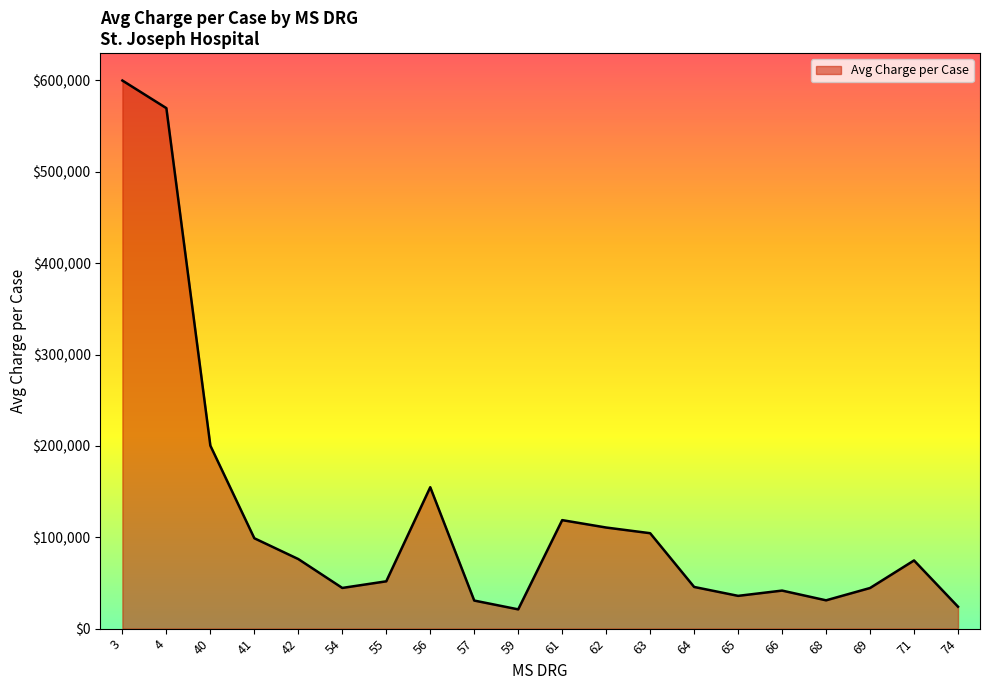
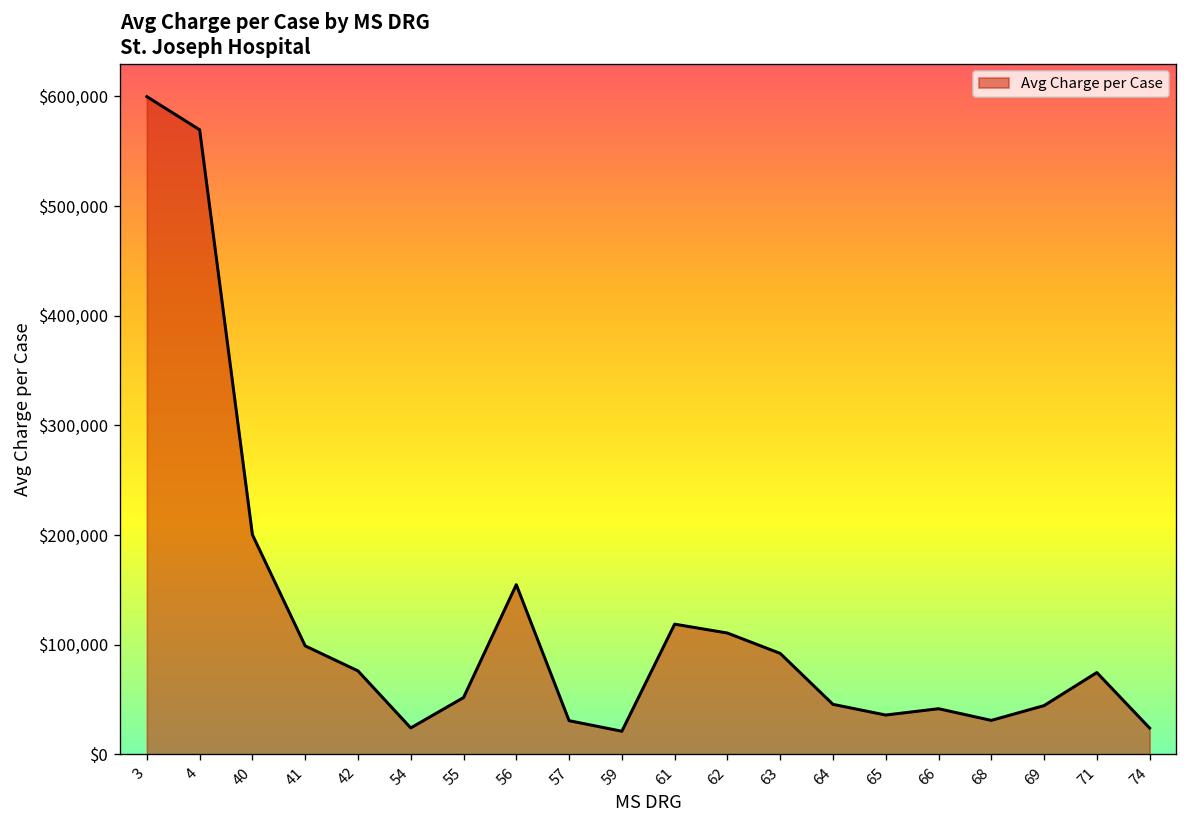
54: $40,000 -> $20,000
63: $100,000 -> $90,000
